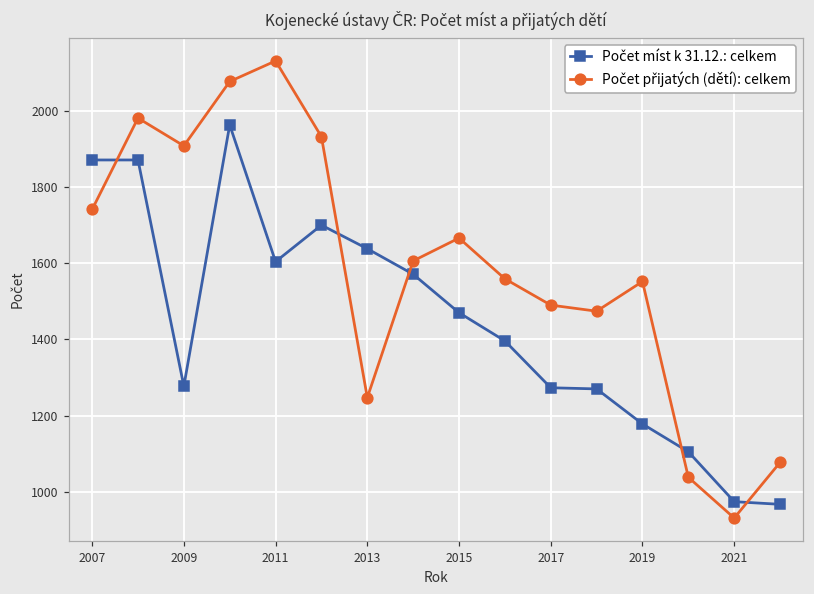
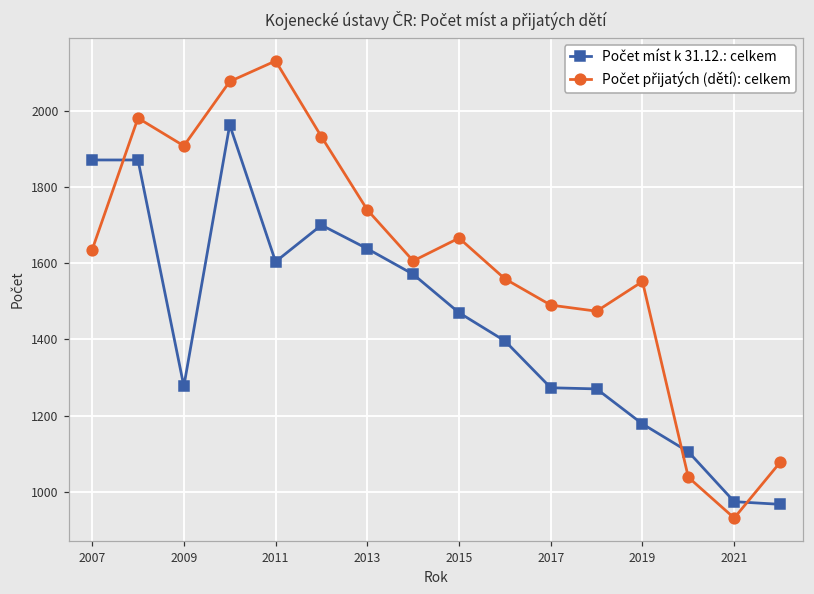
Počet přijatých (dětí): celkem, 2007: 1740 -> 1640
Počet přijatých (dětí): celkem, 2013: 1250 -> 1740
